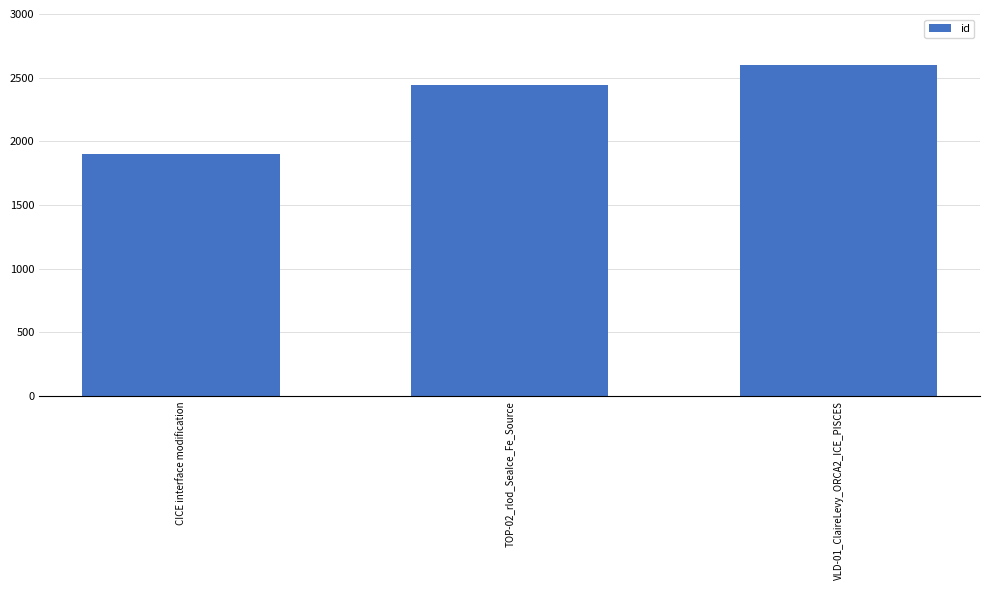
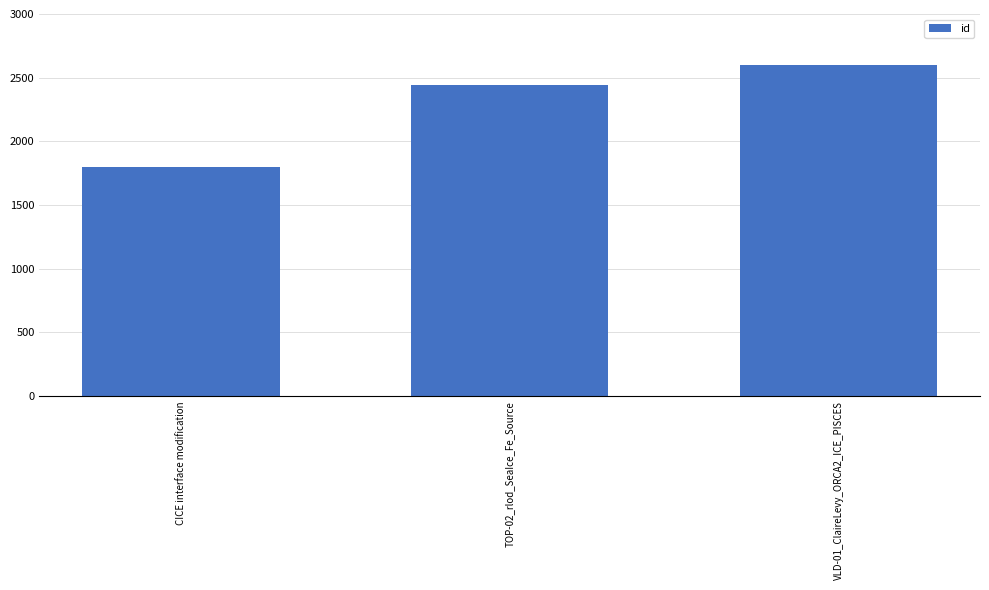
CICE interface modification: 1900 -> 1800
